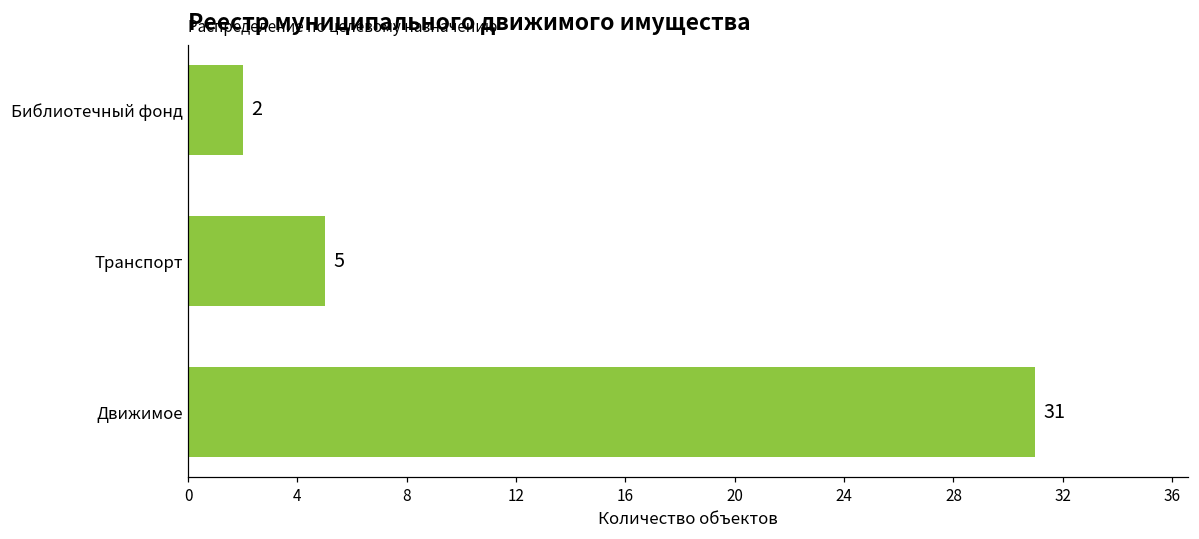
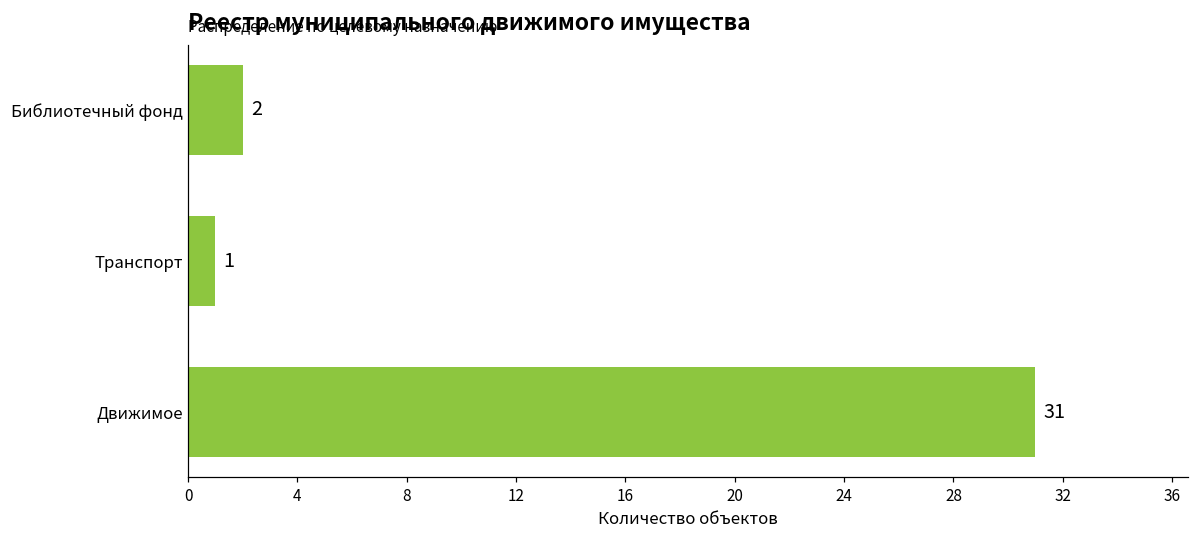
Транспорт: 5 -> 1
